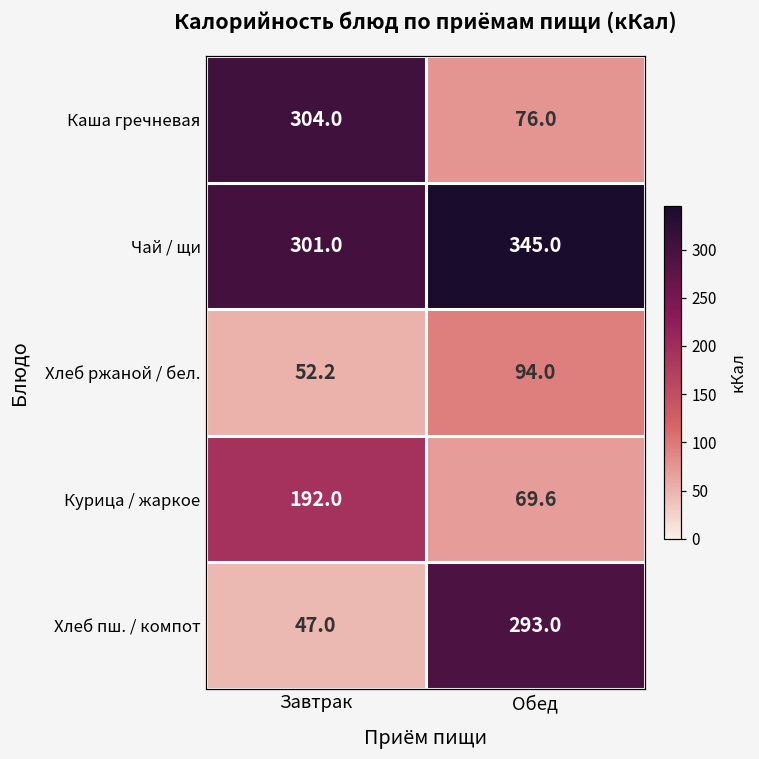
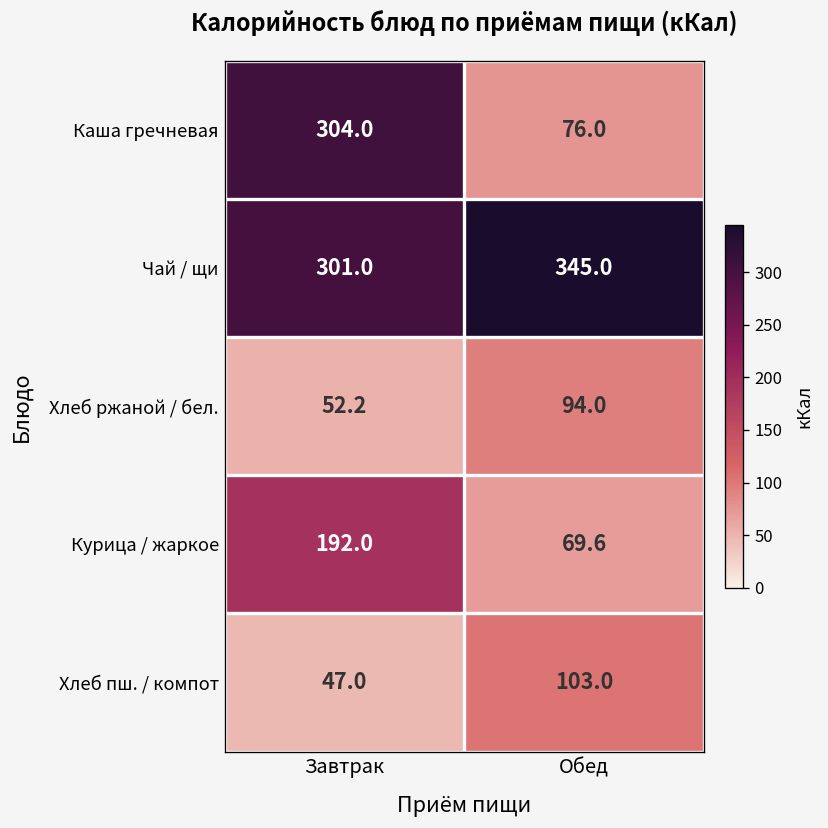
Хлеб пш. / компот, Обед: 293.0 -> 103.0
